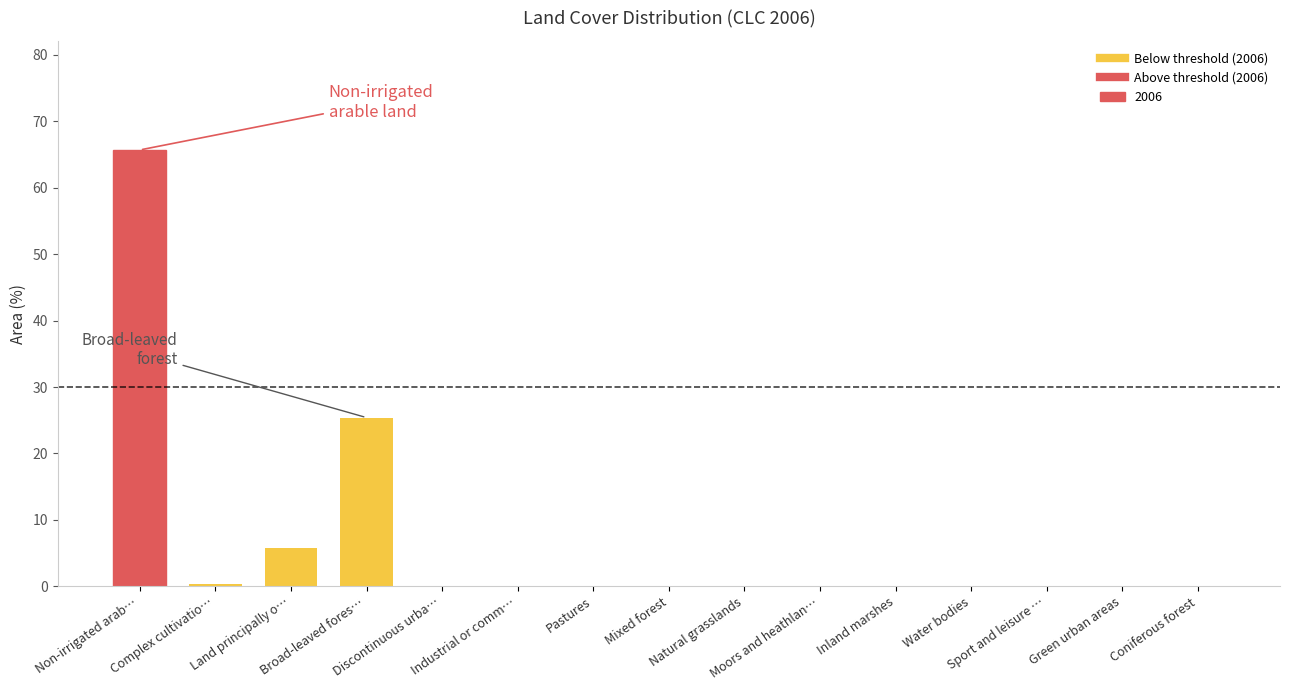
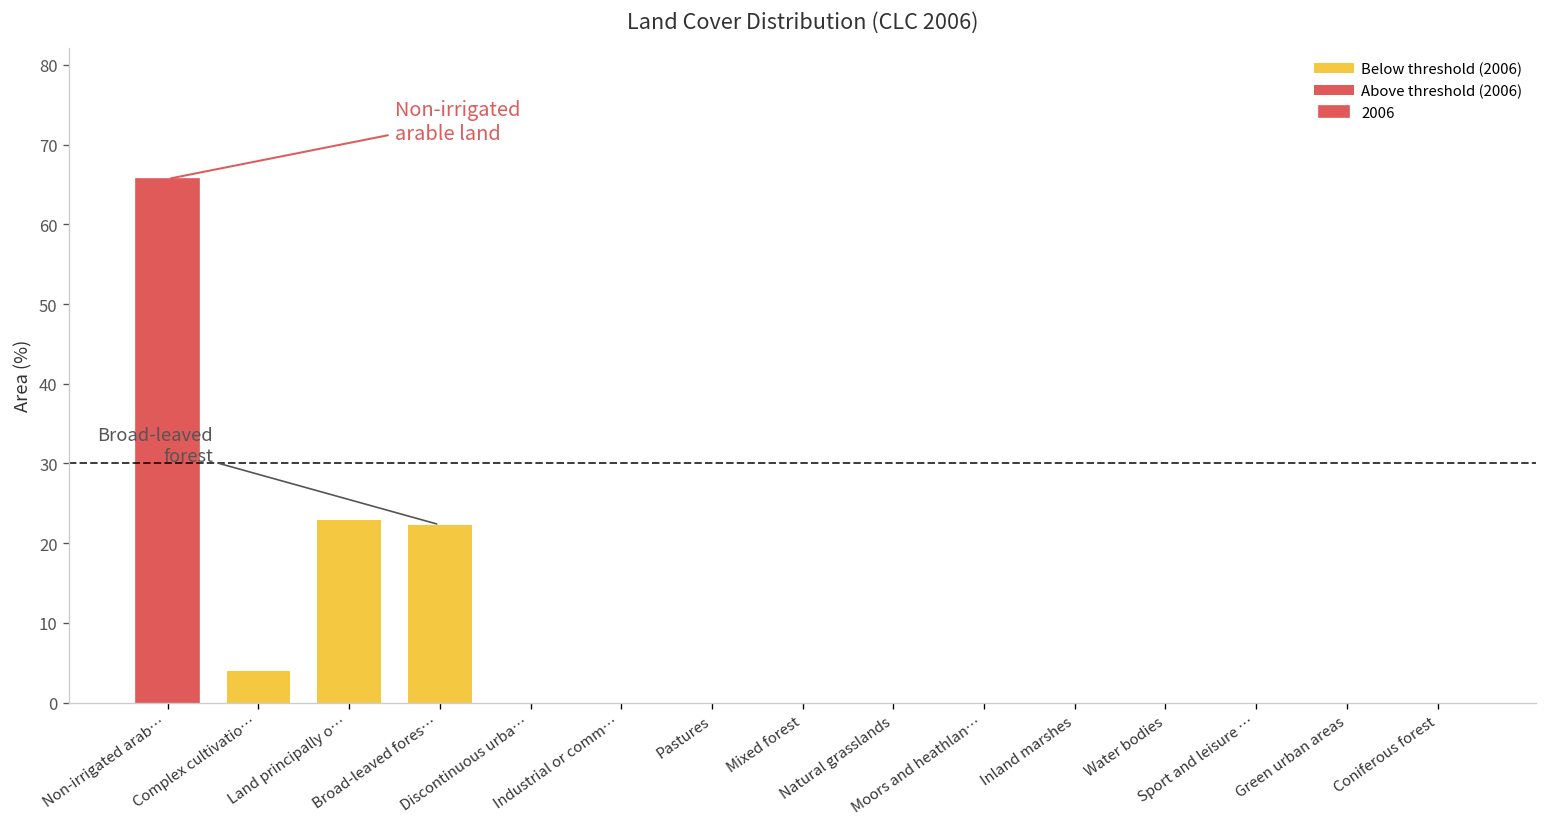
Complex cultivatio…: 0 -> 4
Land principally o…: 6 -> 23
Broad-leaved fores…: 25 -> 22
